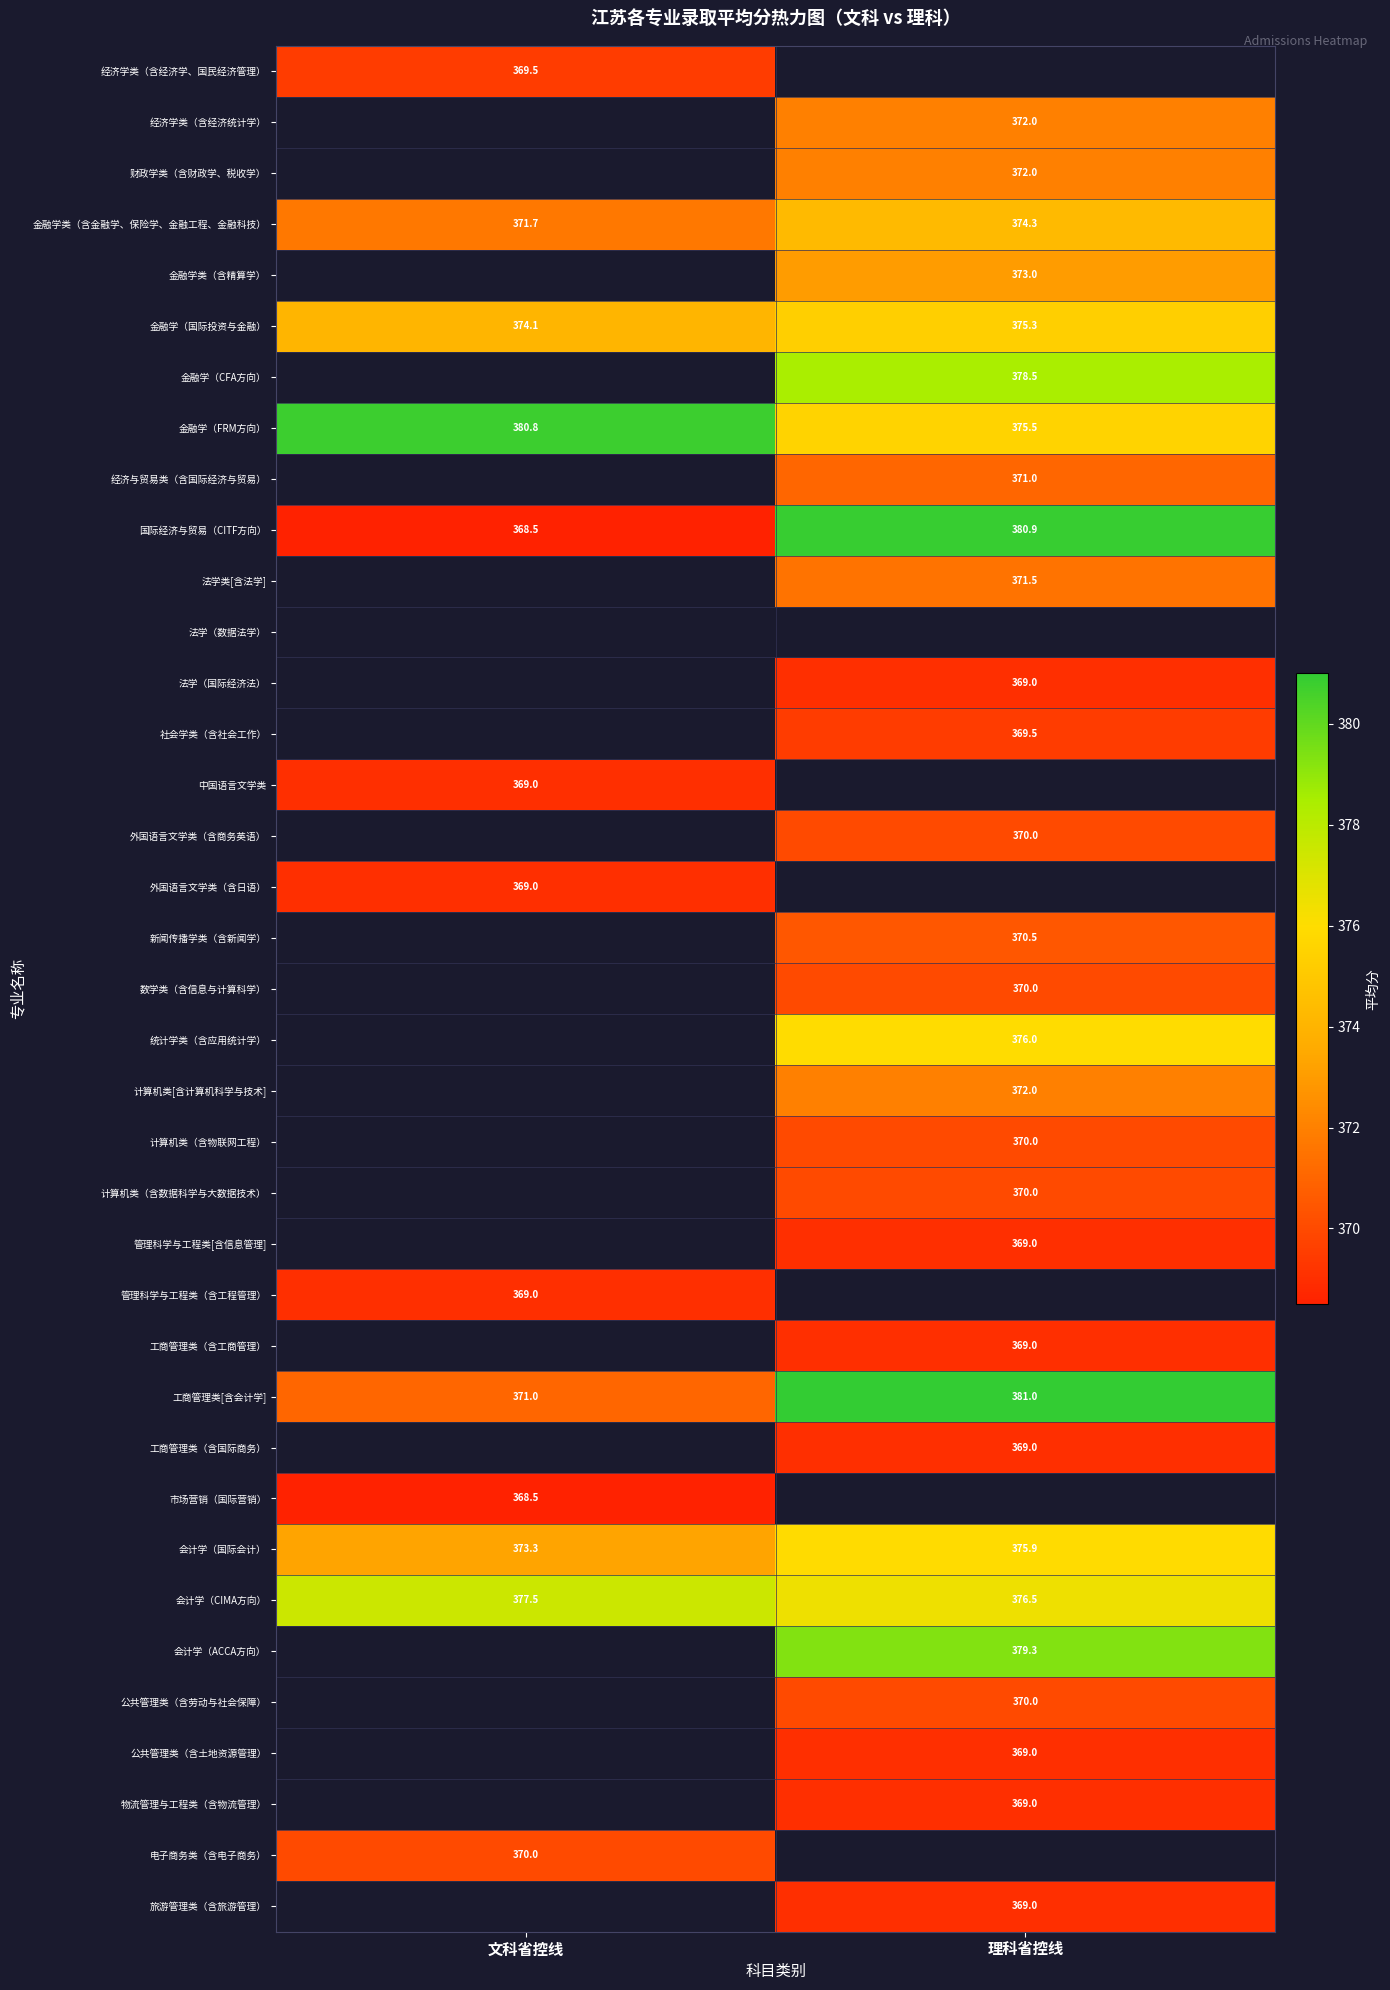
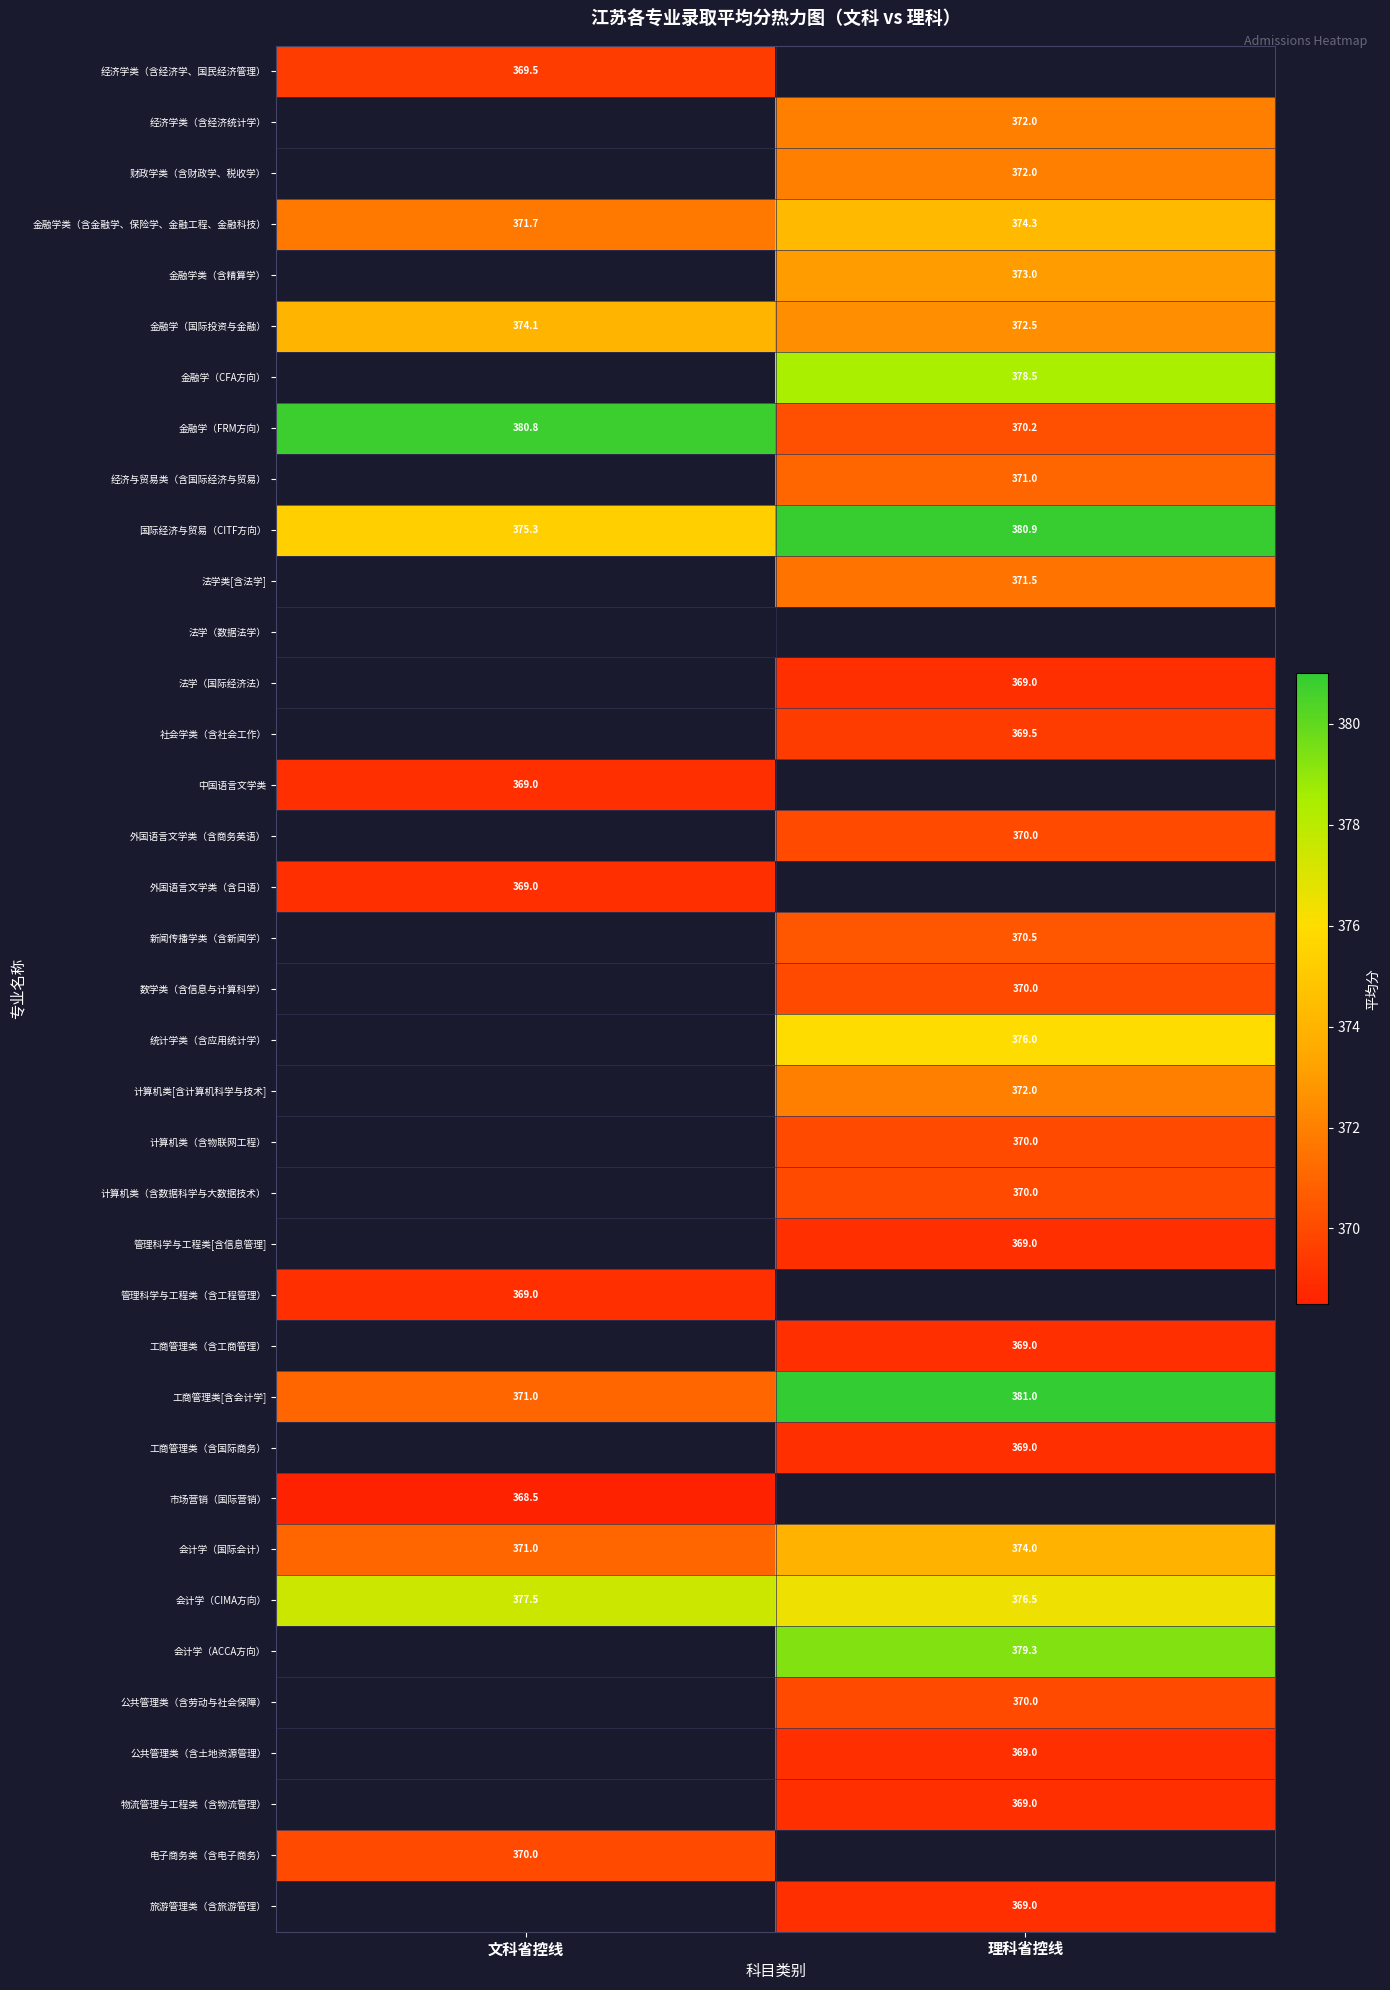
金融学（国际投资与金融）, 理科省控线: 375.3 -> 372.5
金融学（FRM方向）, 理科省控线: 375.5 -> 370.2
国际经济与贸易（CITF方向）, 文科省控线: 368.5 -> 375.3
会计学（国际会计）, 文科省控线: 373.3 -> 371.0
会计学（国际会计）, 理科省控线: 375.9 -> 374.0
